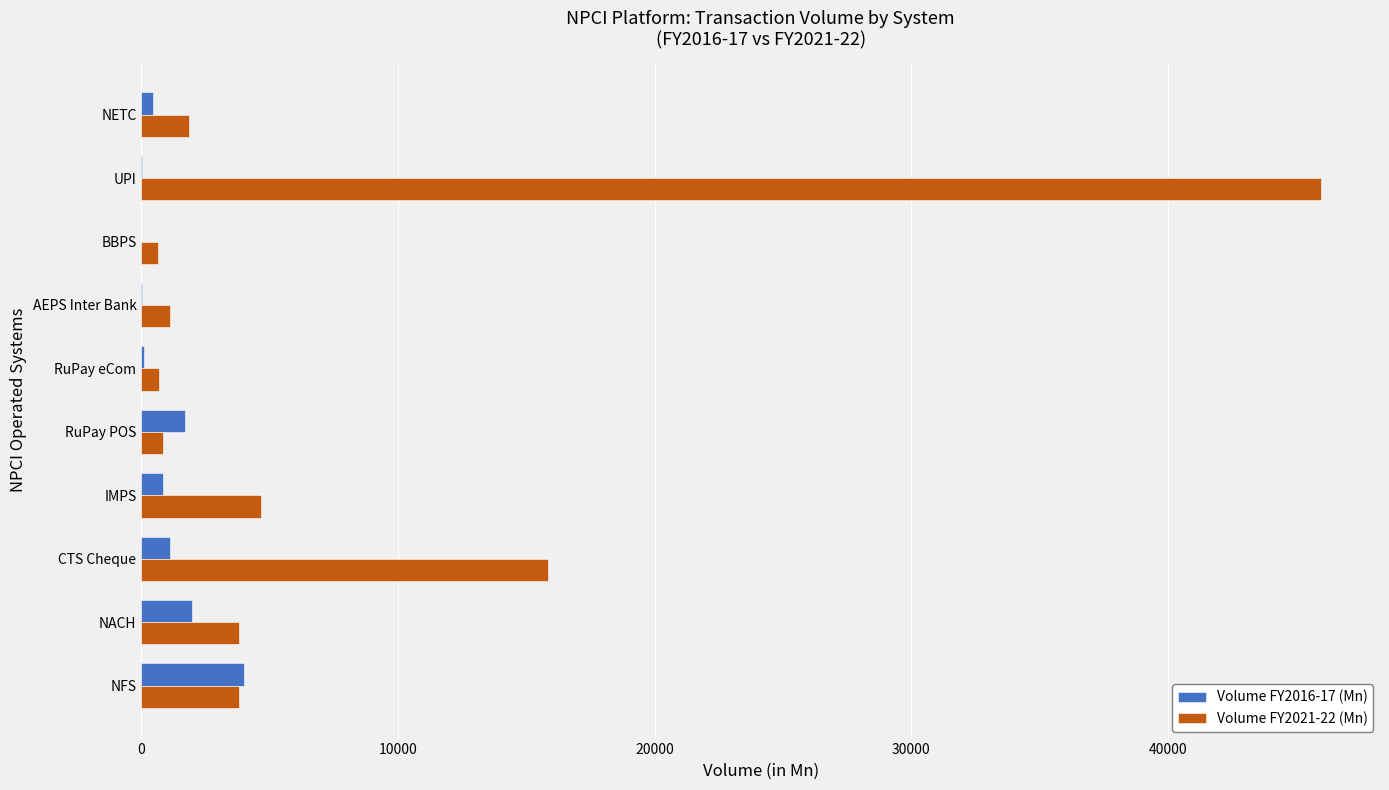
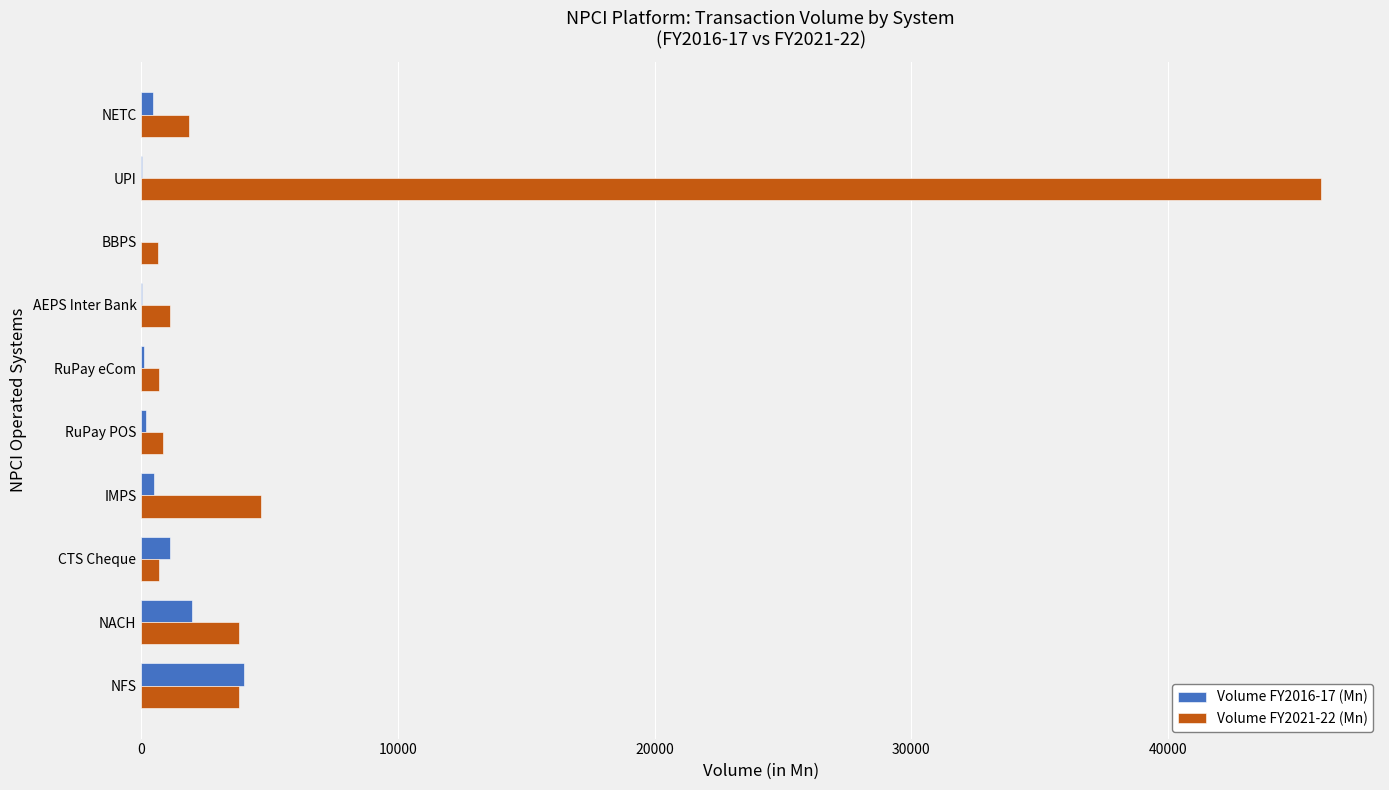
Volume FY2016-17 (Mn), RuPay POS: 1700 -> 200
Volume FY2016-17 (Mn), IMPS: 900 -> 500
Volume FY2021-22 (Mn), CTS Cheque: 15900 -> 700
